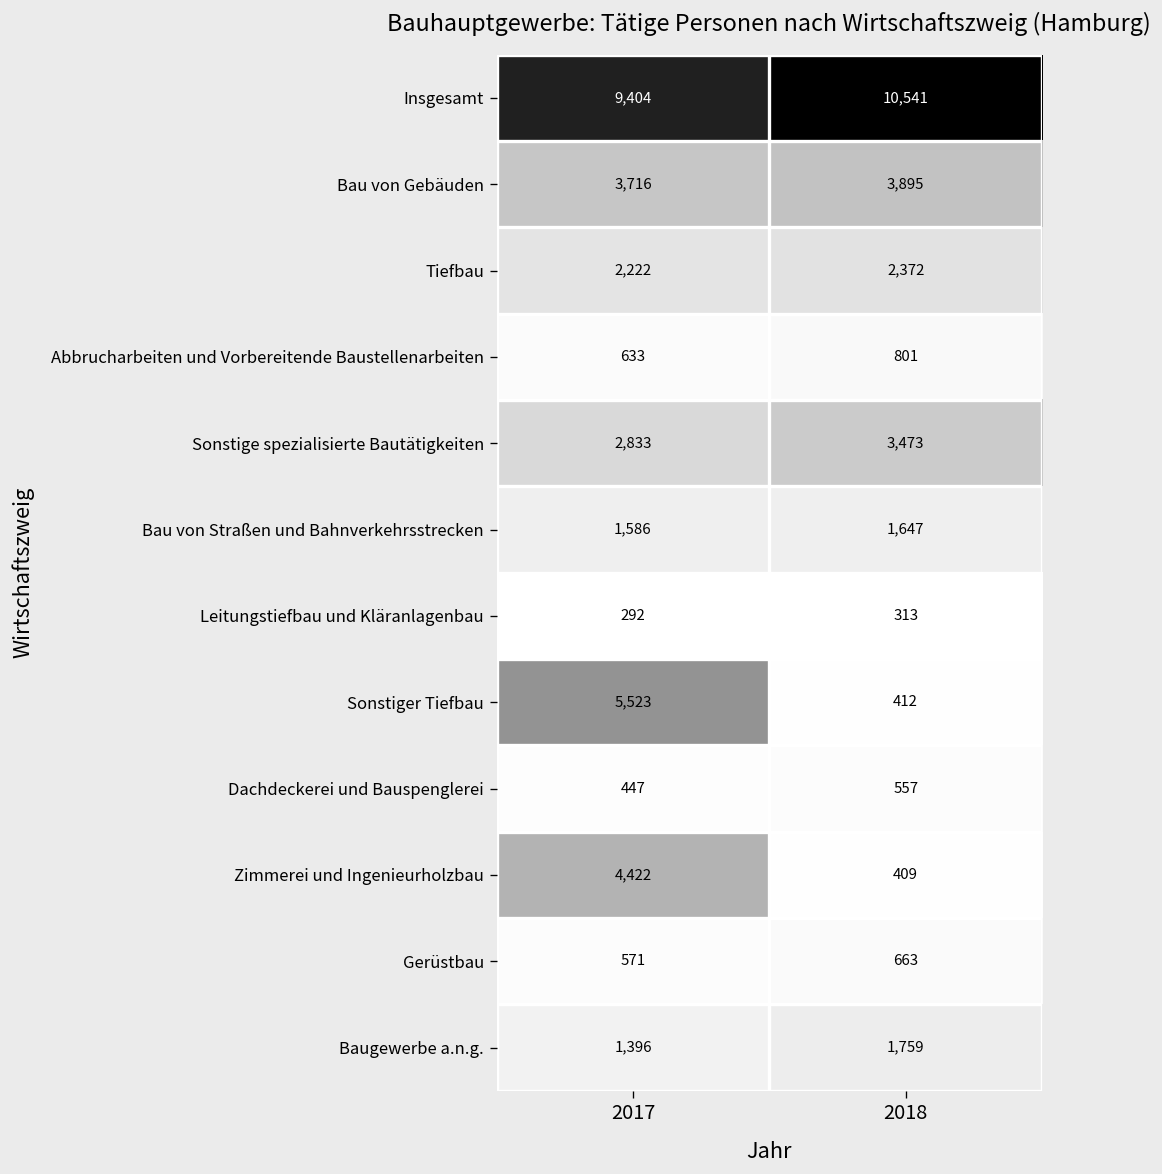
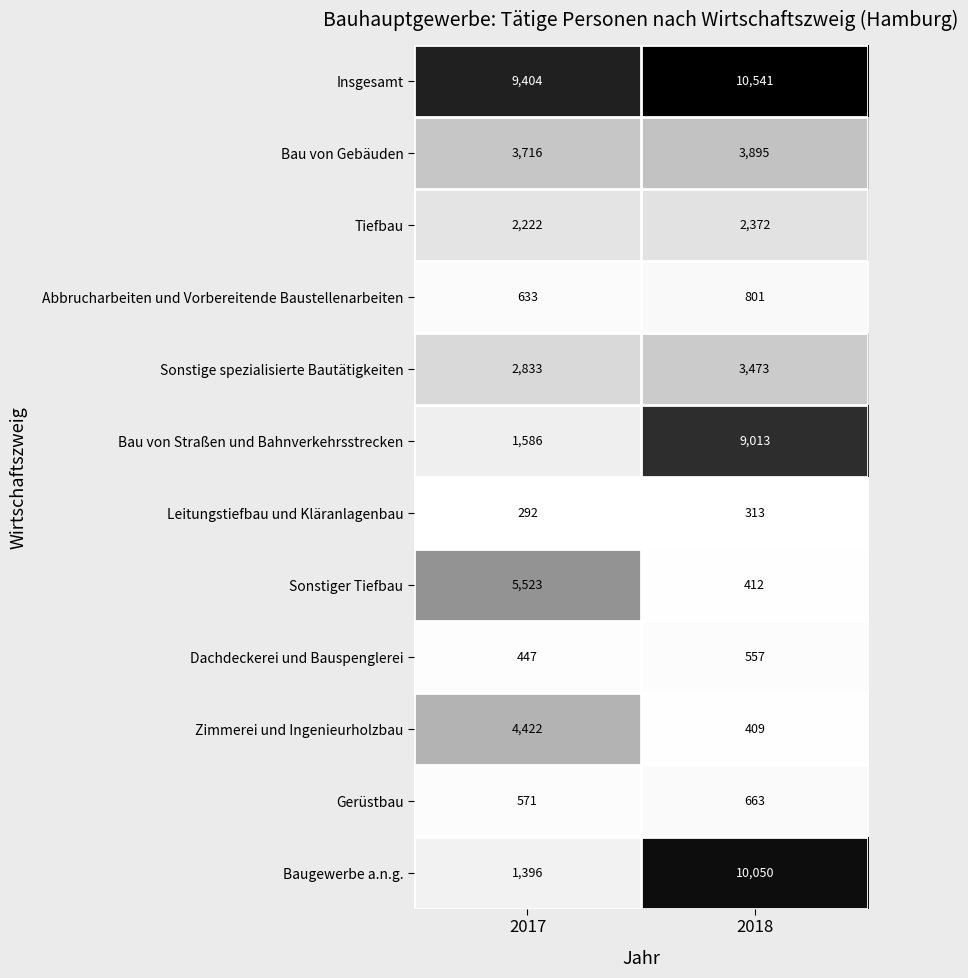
Bau von Straßen und Bahnverkehrsstrecken, 2018: 1,647 -> 9,013
Baugewerbe a.n.g., 2018: 1,759 -> 10,050
